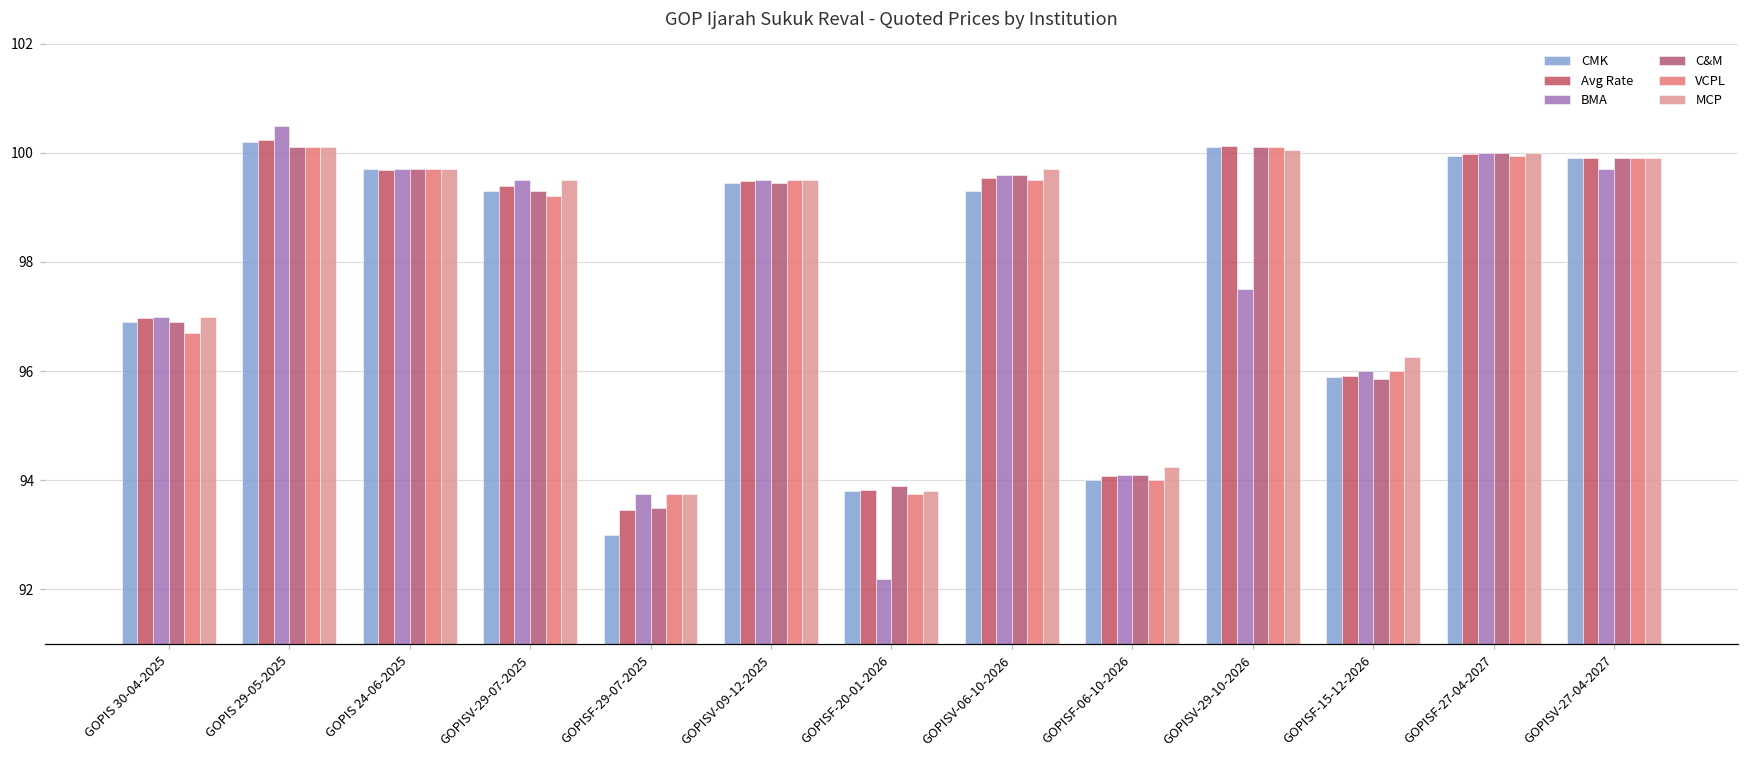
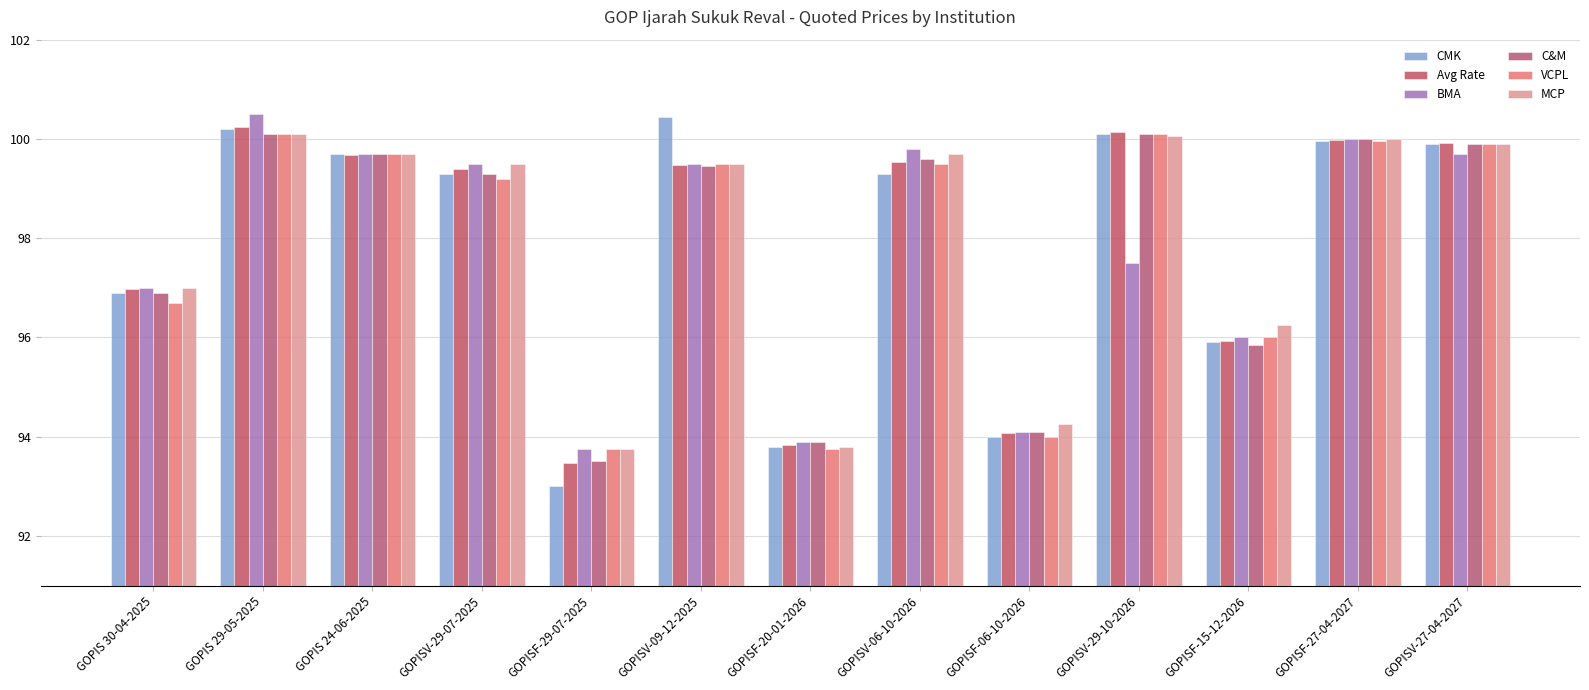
CMK, GOPISV-09-12-2025: 99.5 -> 100.4
BMA, GOPISF-20-01-2026: 92.2 -> 93.9
BMA, GOPISV-06-10-2026: 99.6 -> 99.8
